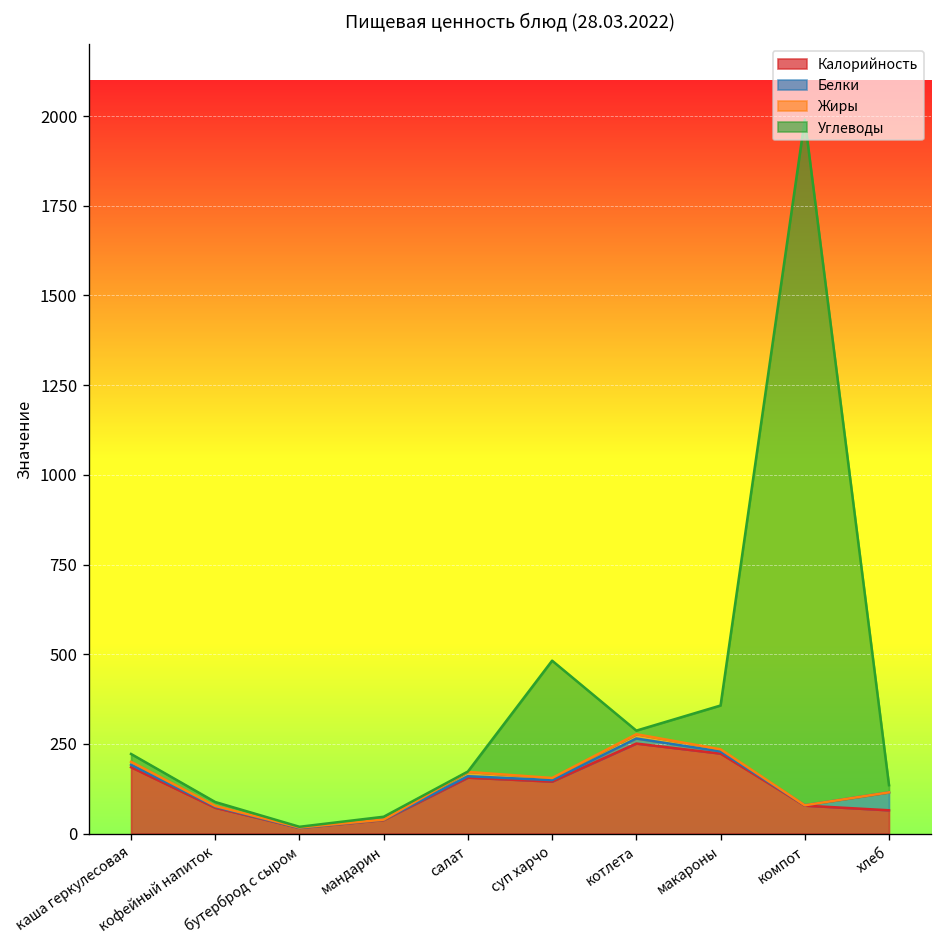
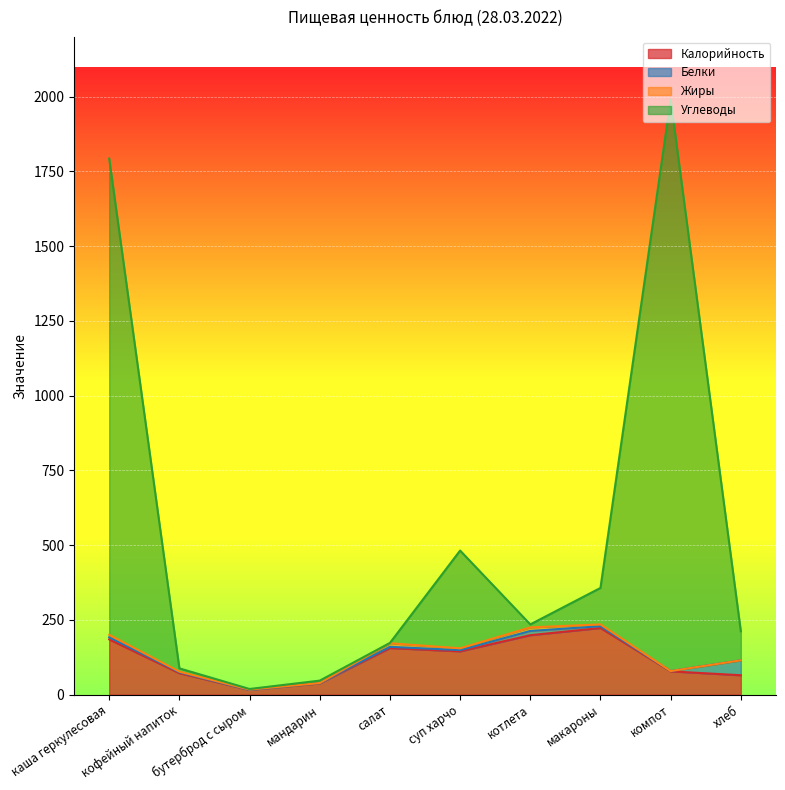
Углеводы, каша геркулесовая: 20 -> 1590
Калорийность, котлета: 250 -> 200
Углеводы, хлеб: 20 -> 100
